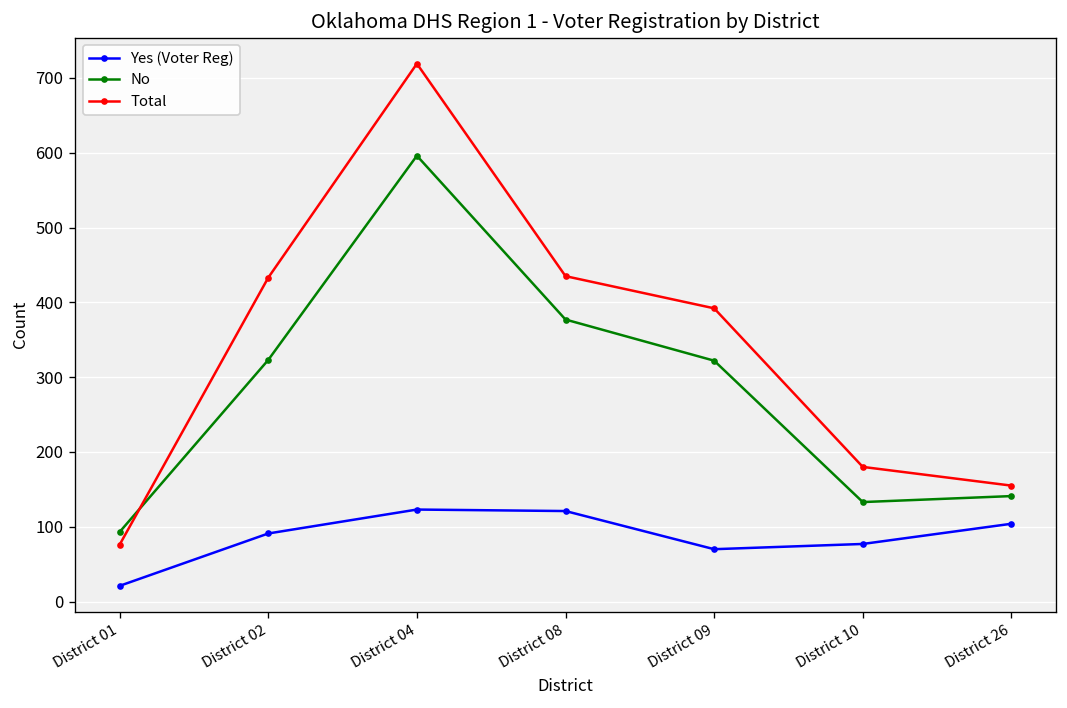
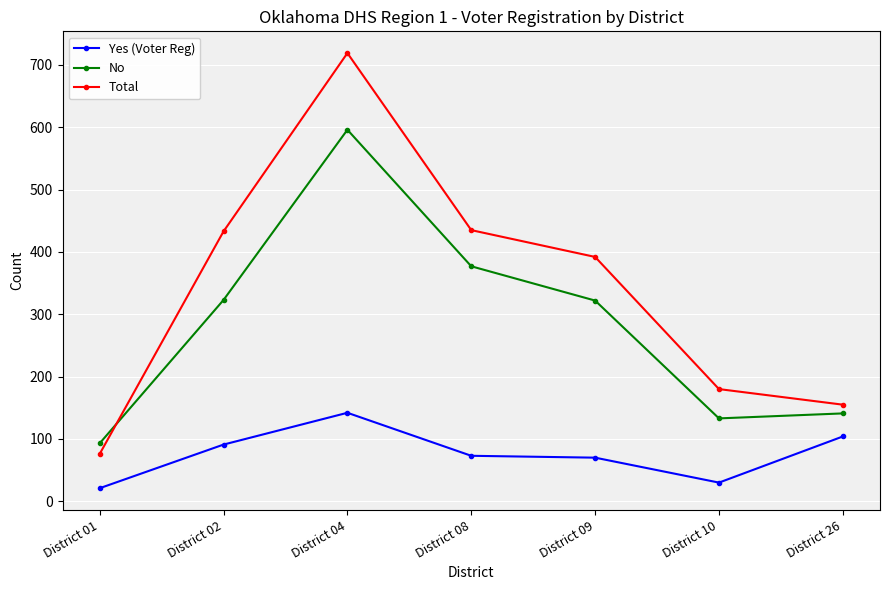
Yes (Voter Reg), District 04: 120 -> 140
Yes (Voter Reg), District 08: 120 -> 70
Yes (Voter Reg), District 10: 80 -> 30
